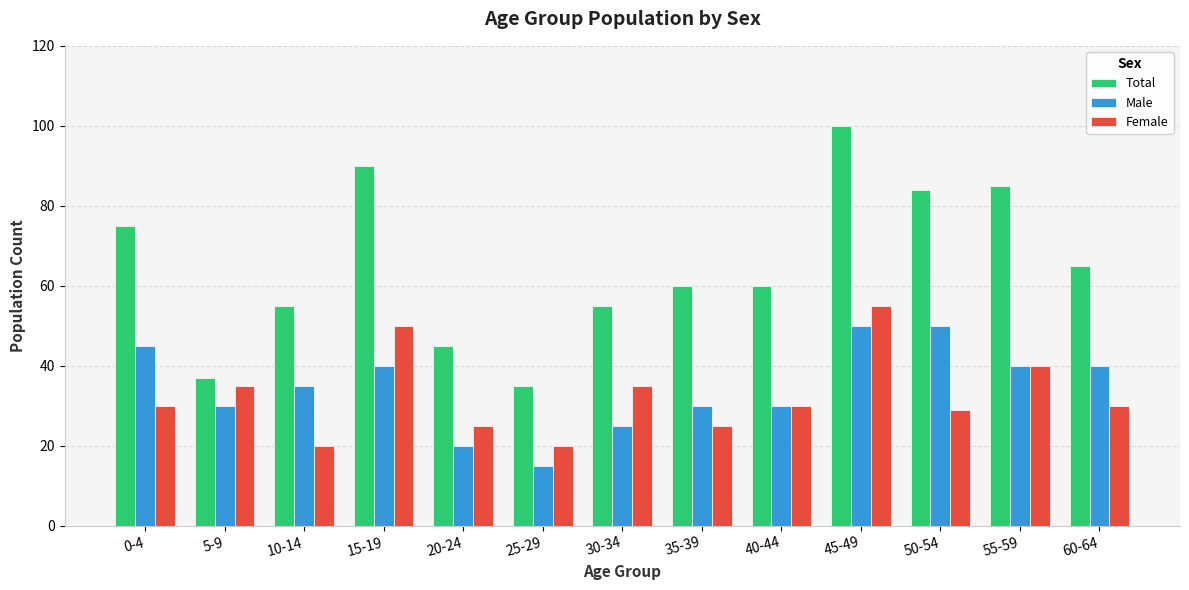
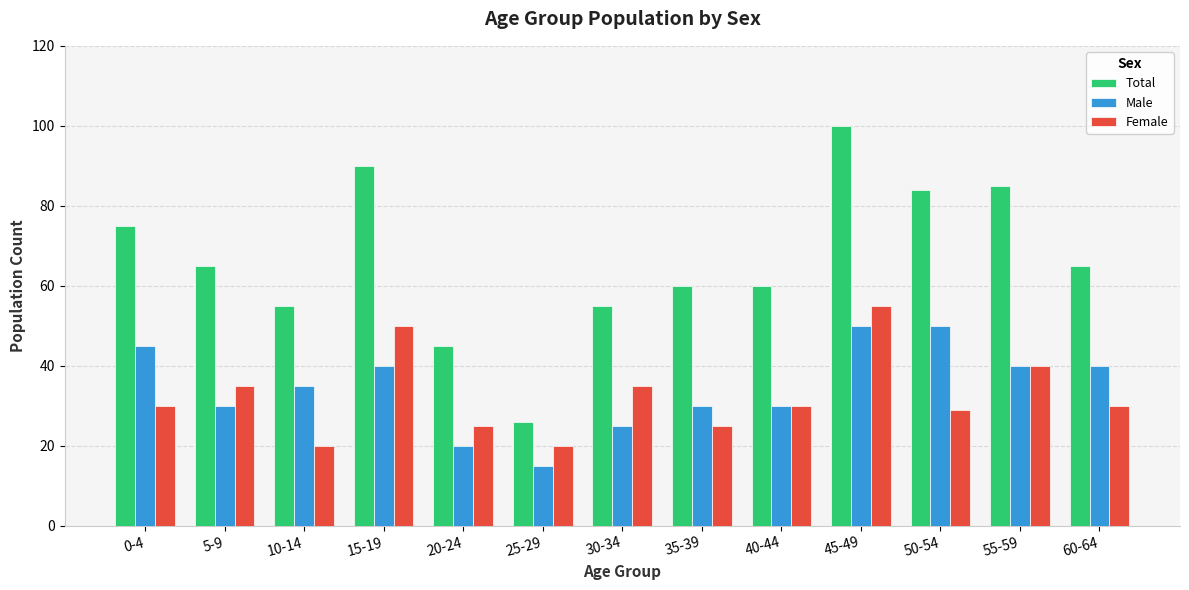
Total, 5-9: 37 -> 65
Total, 25-29: 35 -> 26
